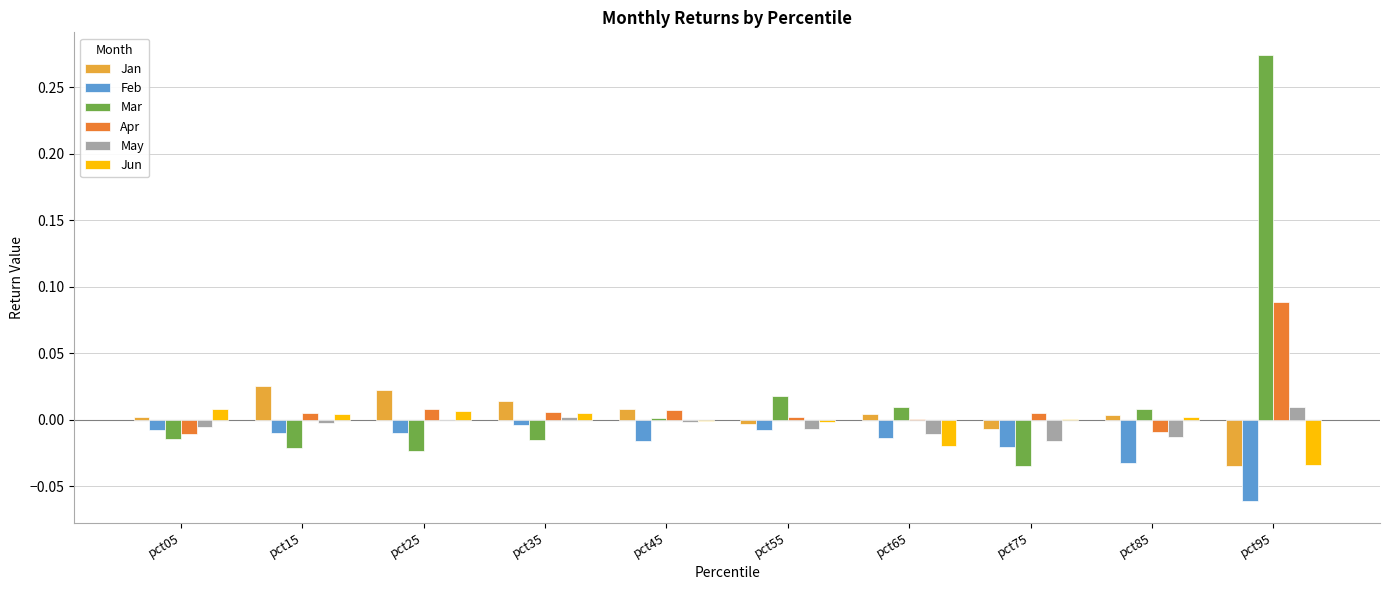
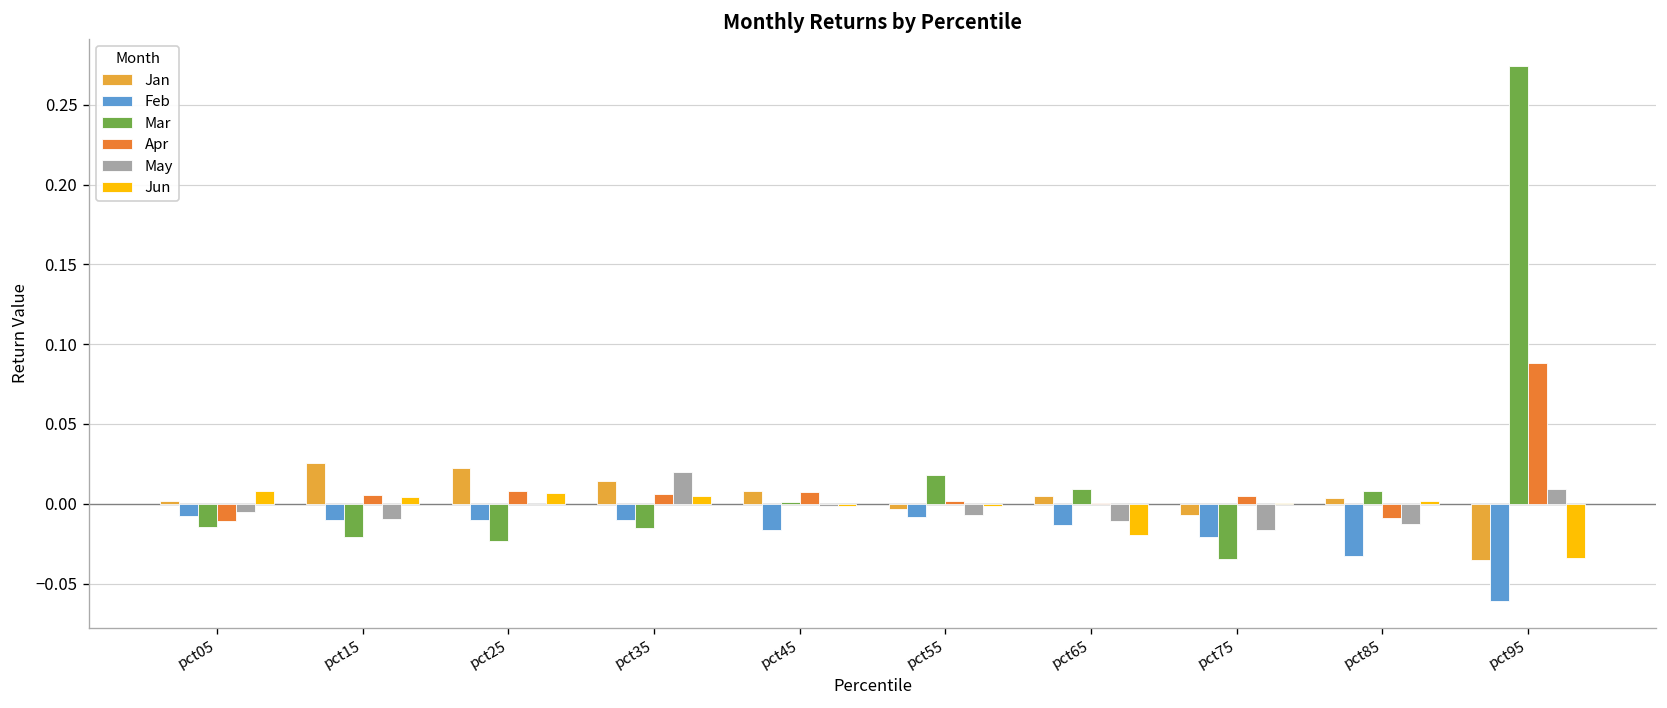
May, pct15: -0.002 -> -0.009
Feb, pct35: -0.004 -> -0.010
May, pct35: 0.002 -> 0.020
